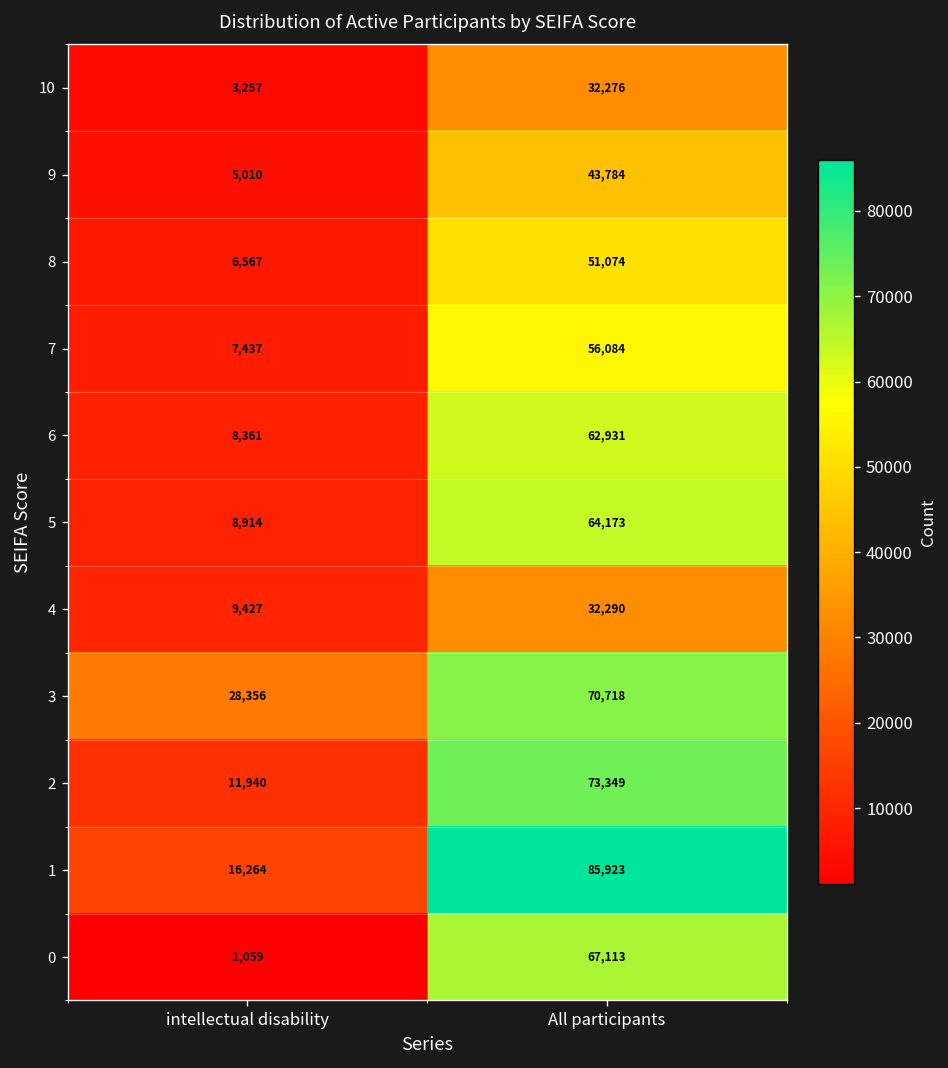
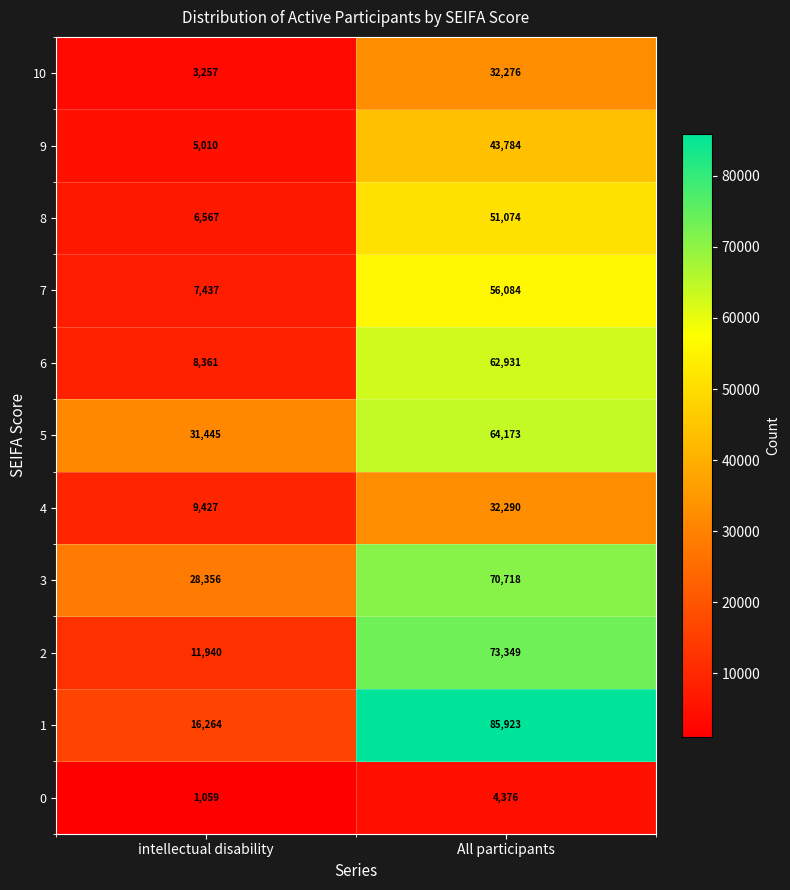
5, intellectual disability: 8,914 -> 31,445
0, All participants: 67,113 -> 4,376
